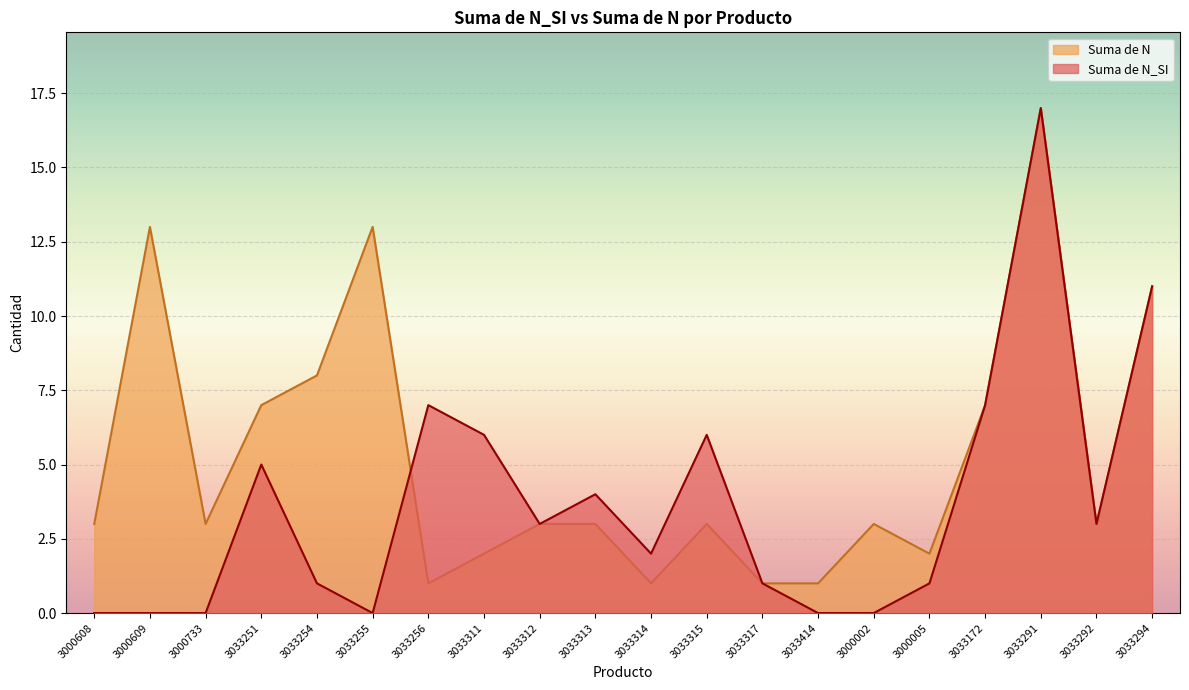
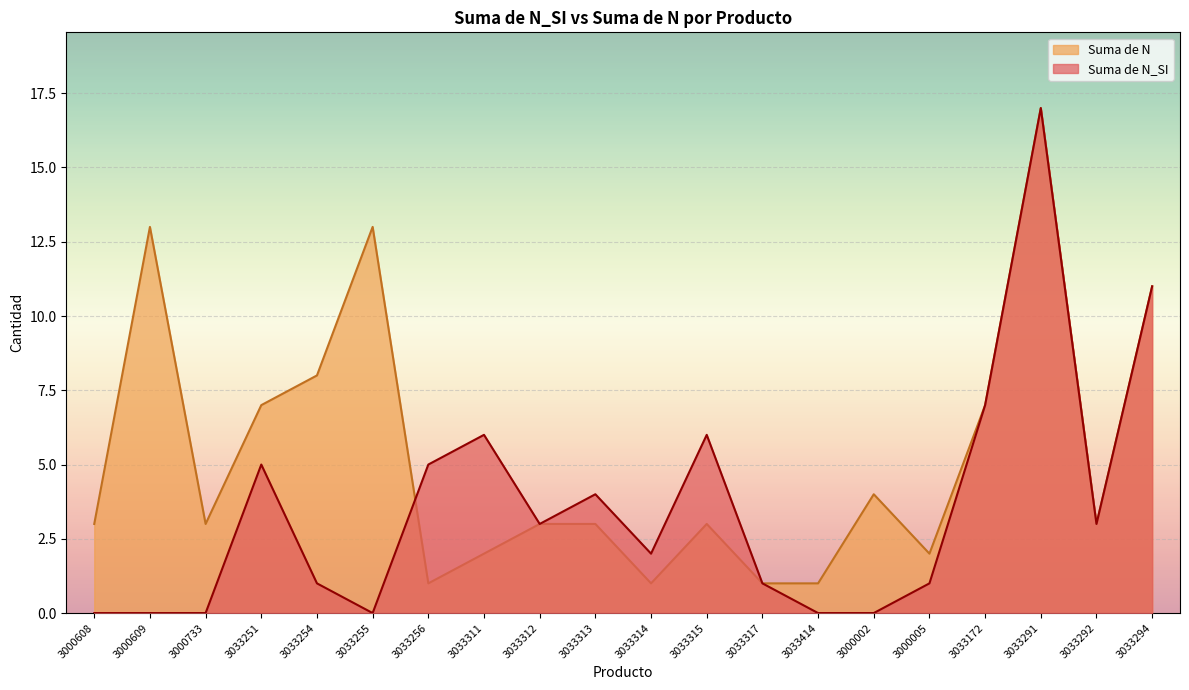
Suma de N_SI, 3033256: 7 -> 5
Suma de N, 3000002: 3 -> 4
